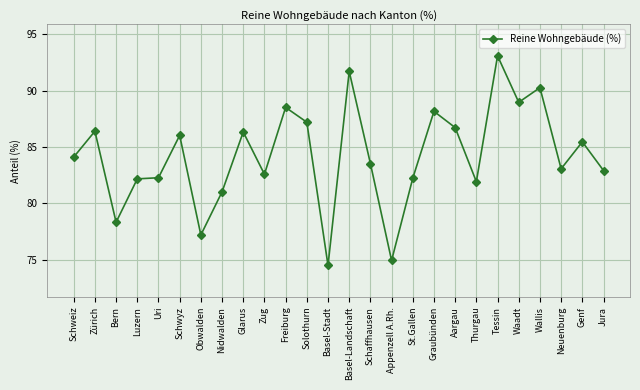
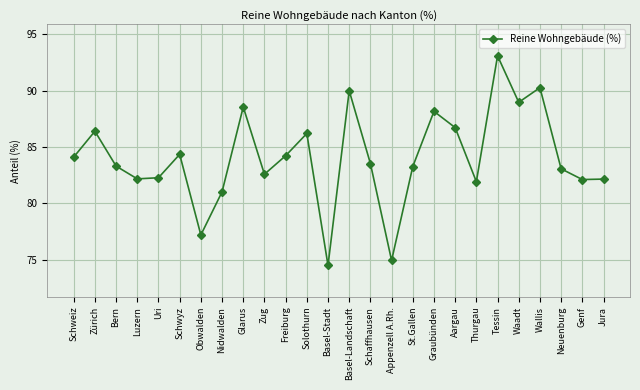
Bern: 78.3 -> 83.3
Schwyz: 86.0 -> 84.4
Glarus: 86.3 -> 88.6
Freiburg: 88.5 -> 84.2
Solothurn: 87.2 -> 86.2
Basel-Landschaft: 91.7 -> 90.0
St.Gallen: 82.2 -> 83.3
Genf: 85.5 -> 82.1
Jura: 82.9 -> 82.2
